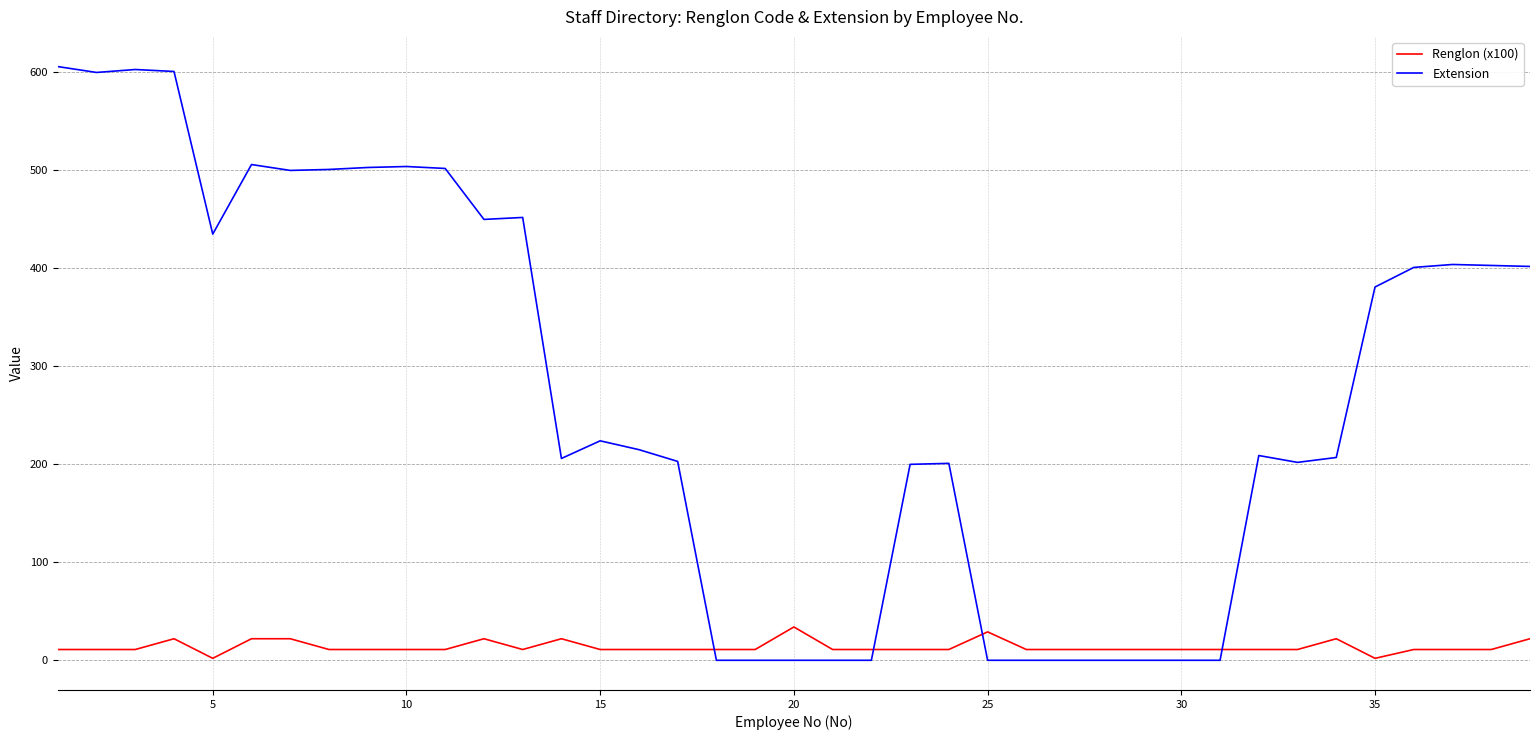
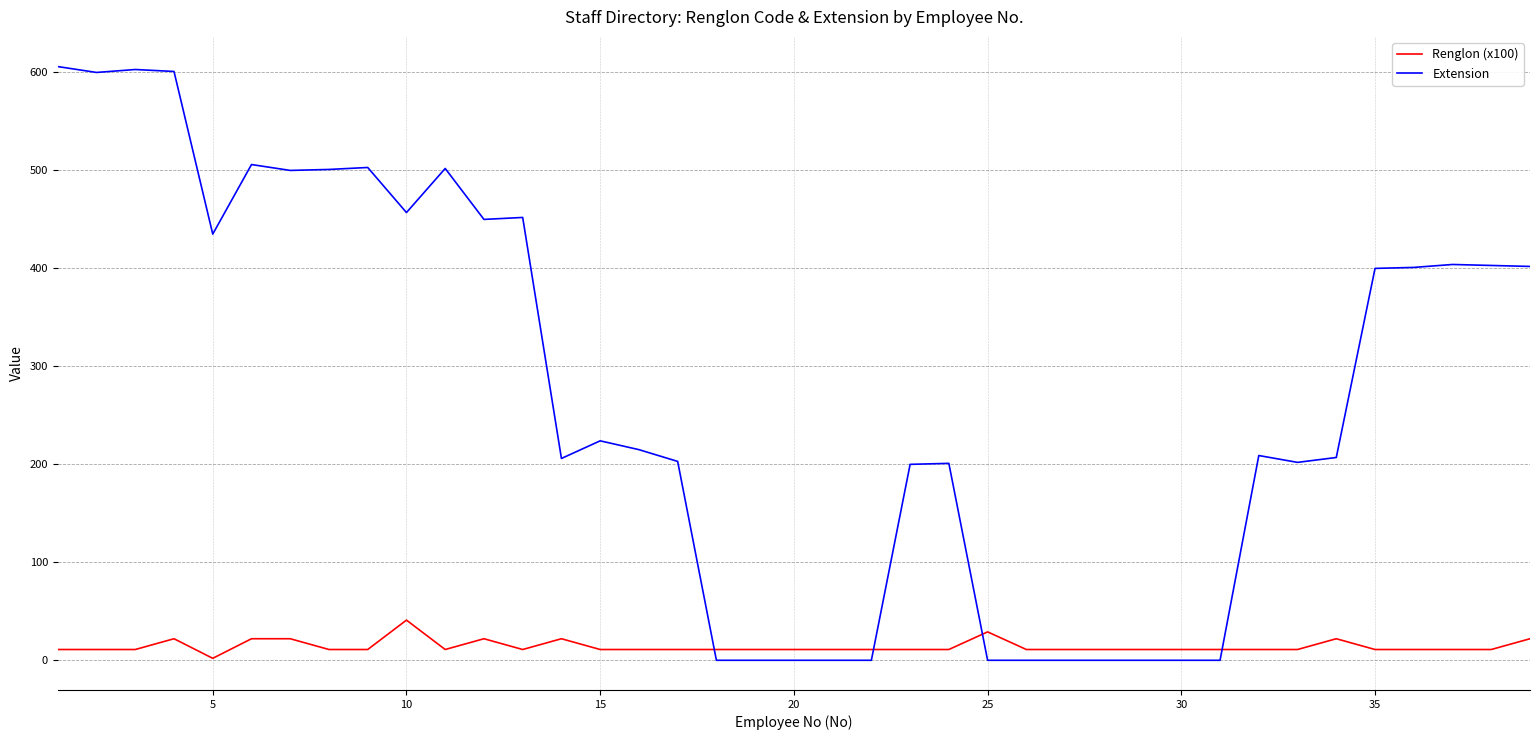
Renglon (x100), 10: 10 -> 40
Extension, 10: 500 -> 460
Renglon (x100), 20: 30 -> 10
Renglon (x100), 35: 0 -> 10
Extension, 35: 380 -> 400
